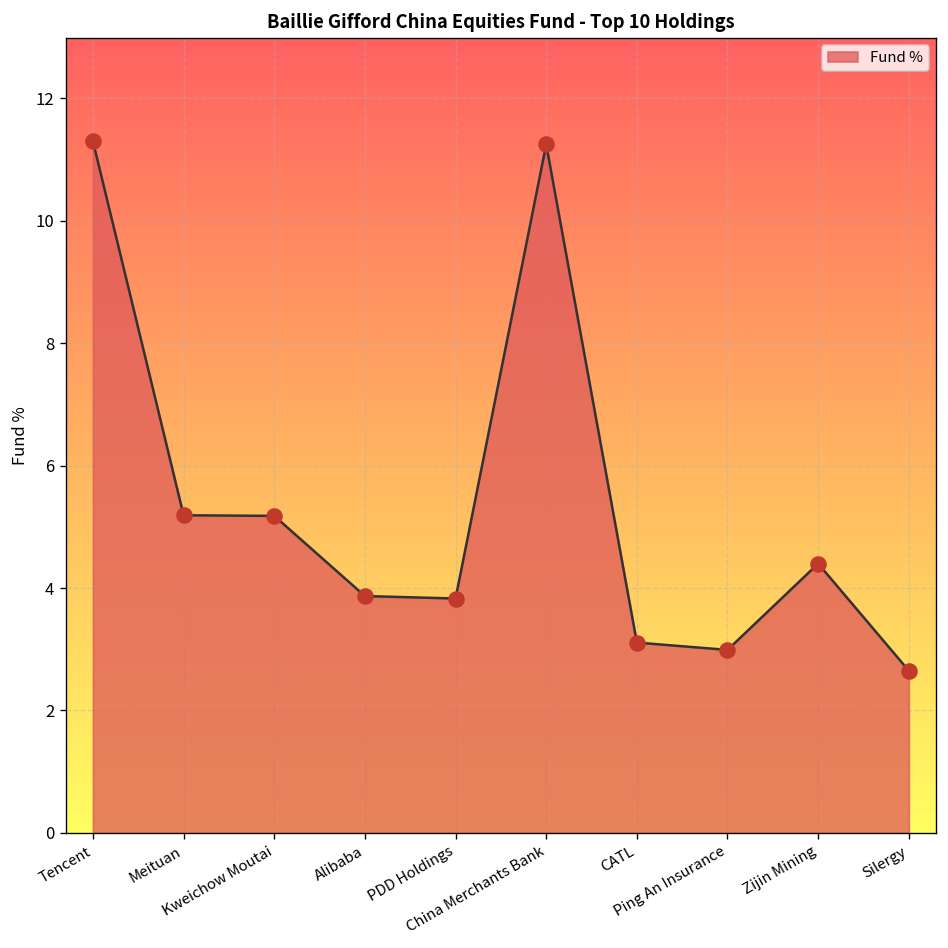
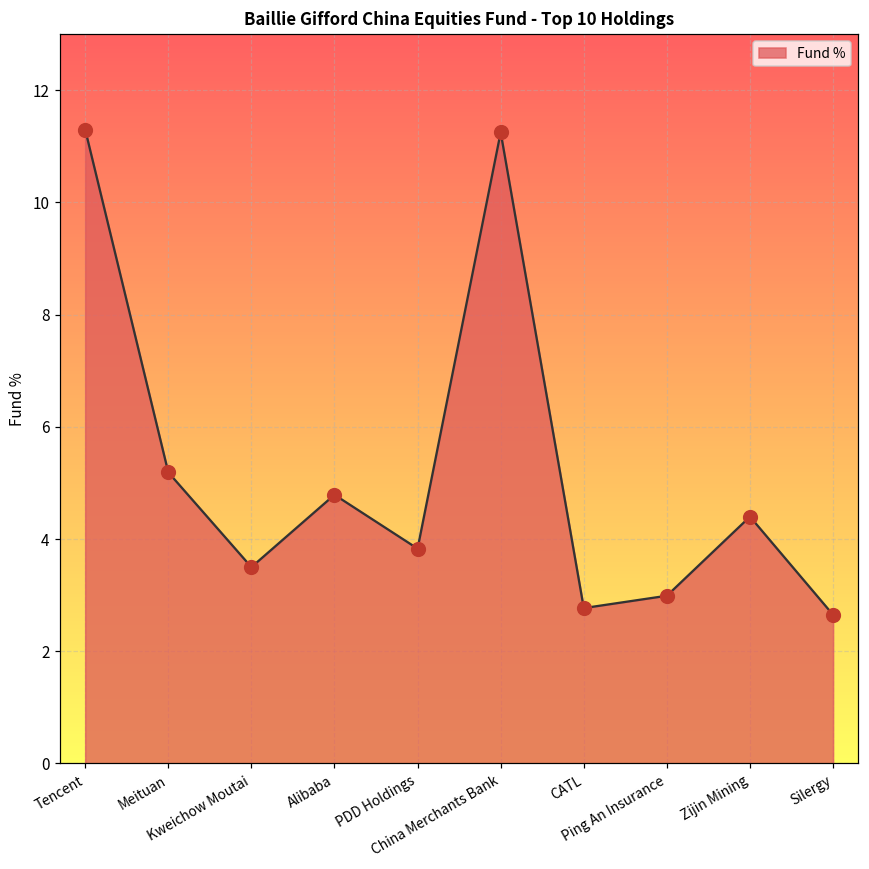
Kweichow Moutai: 5.2 -> 3.5
Alibaba: 3.9 -> 4.8
CATL: 3.1 -> 2.8
